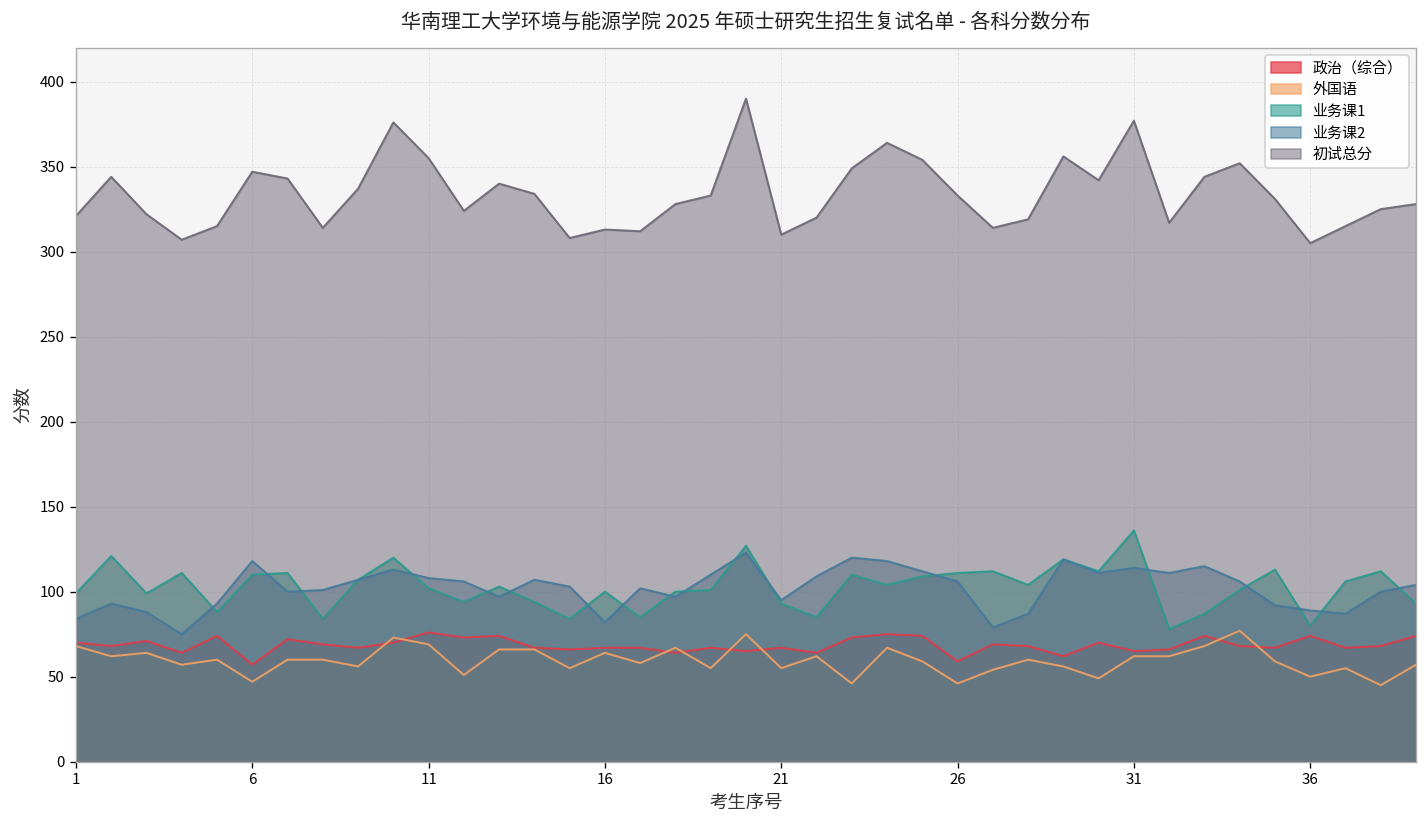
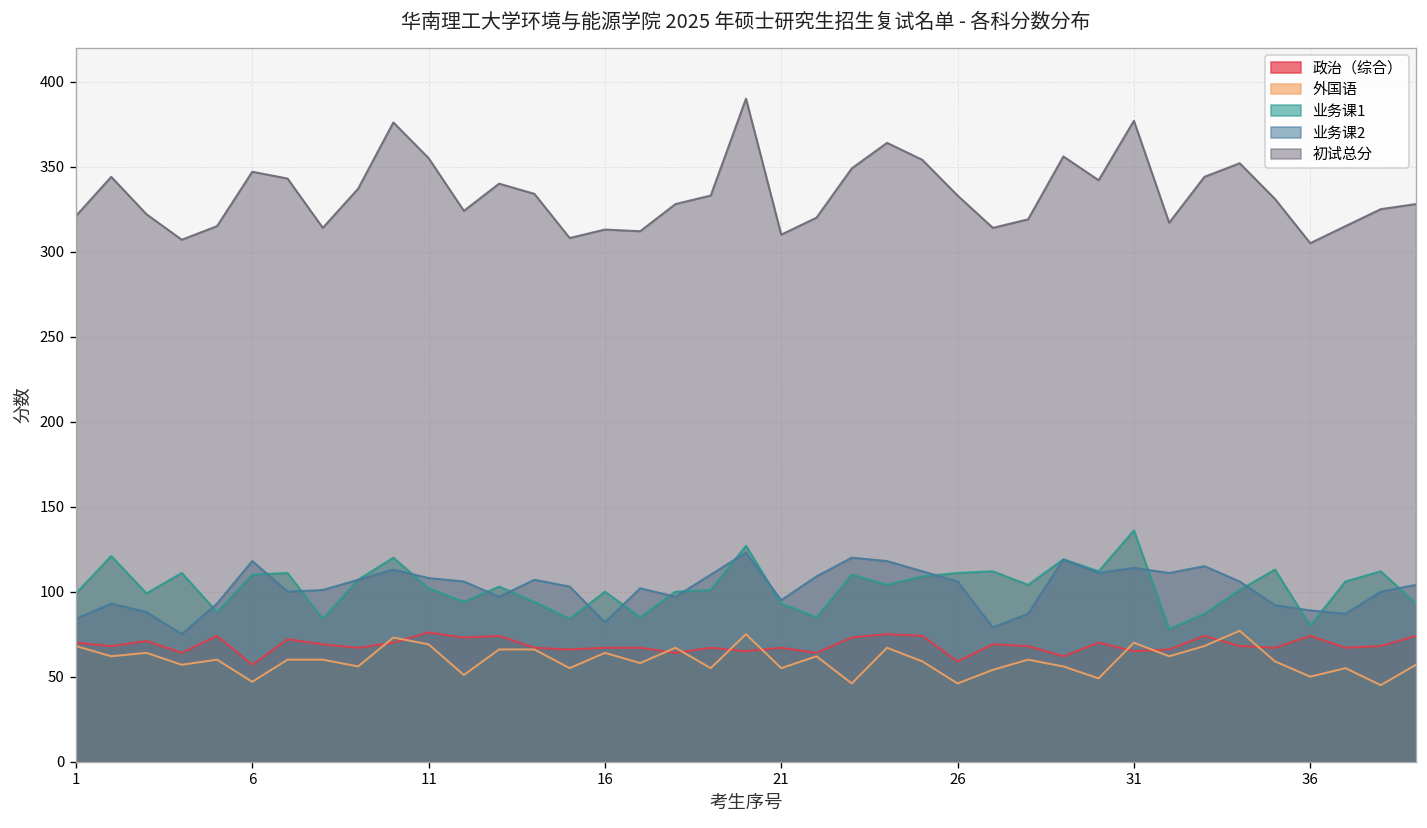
外国语, 31: 62 -> 70
